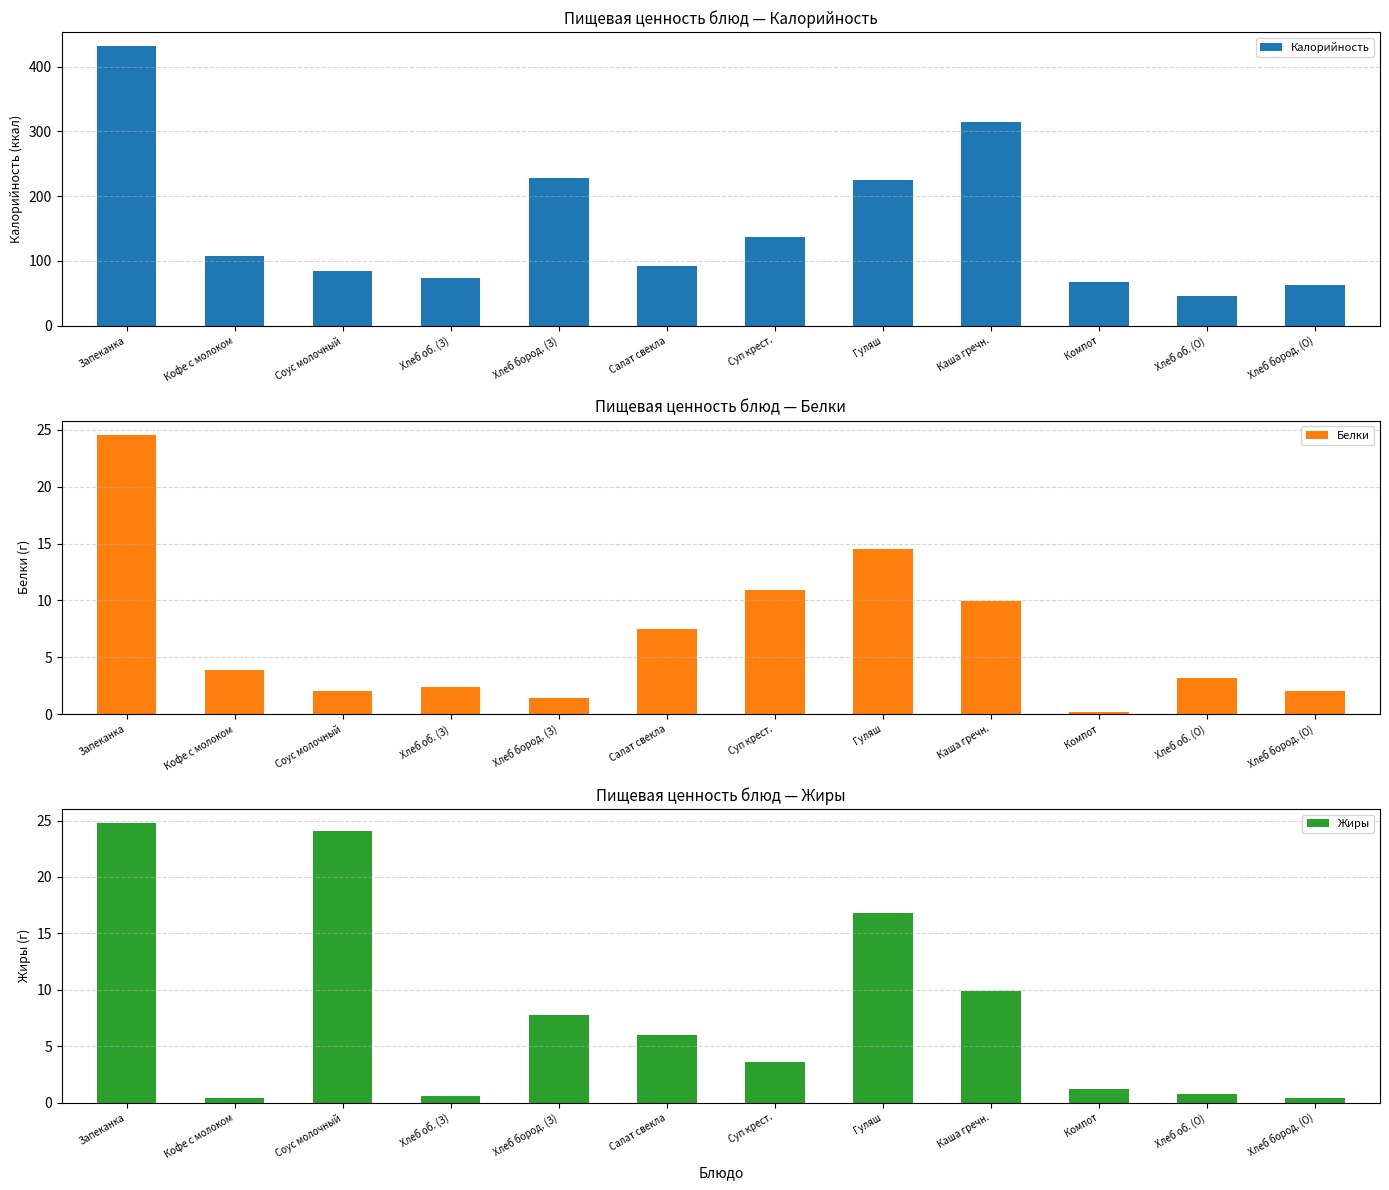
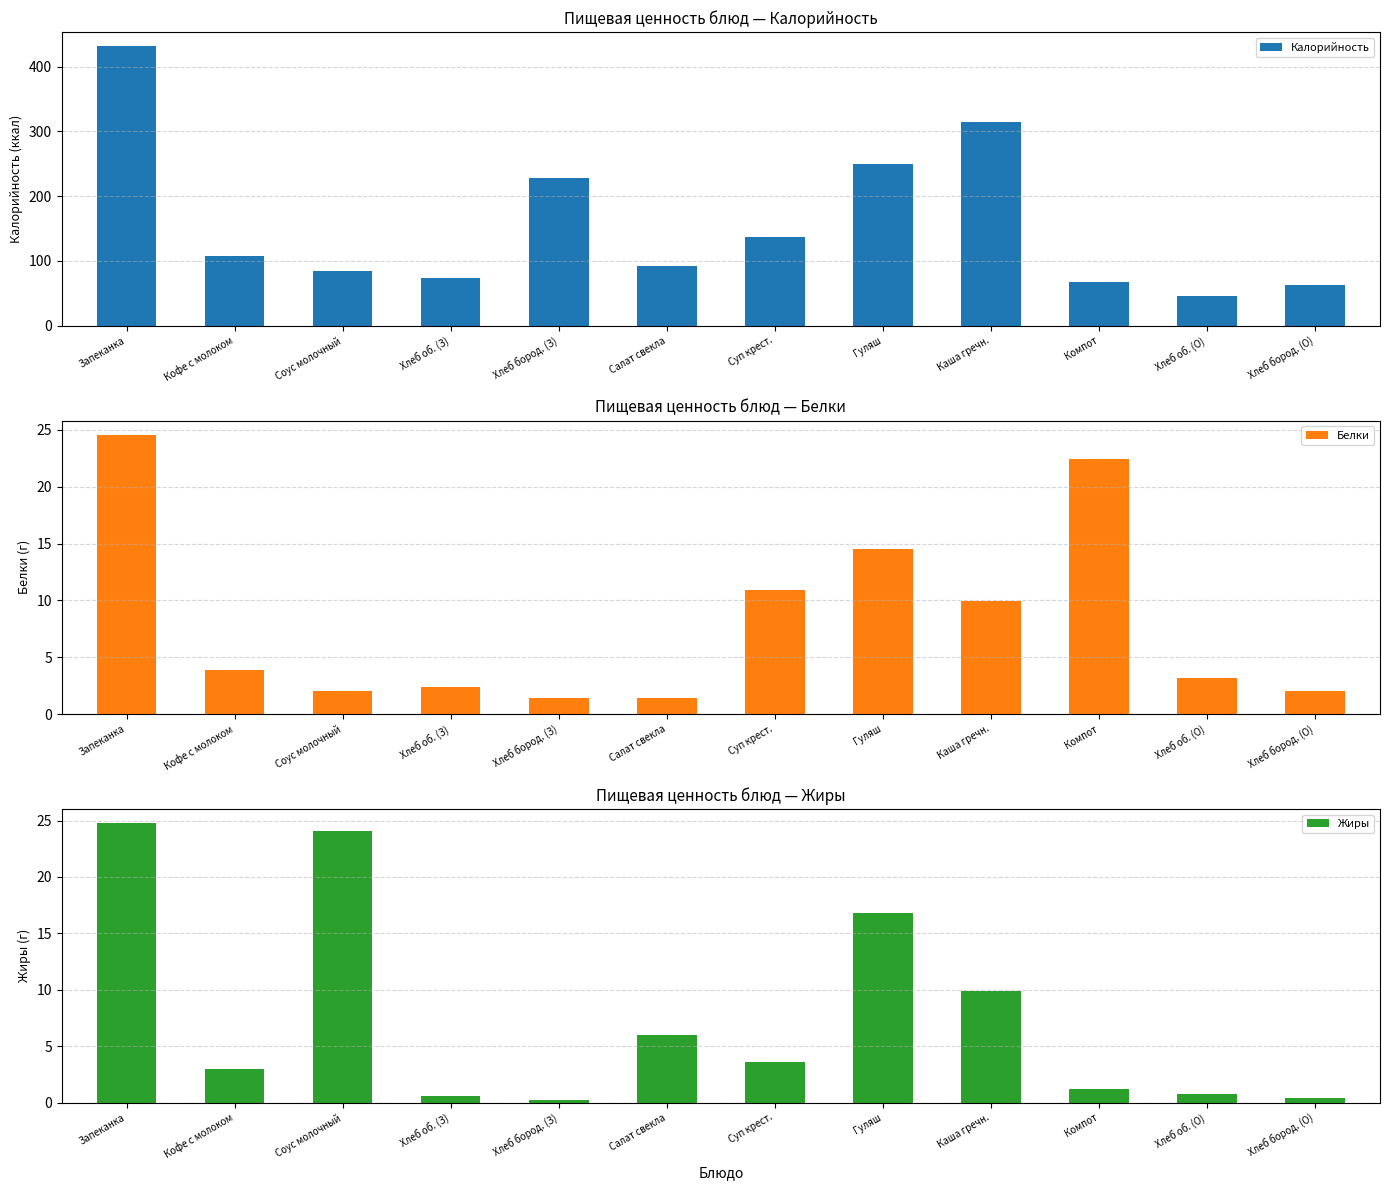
Пищевая ценность блюд — Калорийность, Гуляш: 230 -> 250
Пищевая ценность блюд — Белки, Салат свекла: 7.5 -> 1.4
Пищевая ценность блюд — Белки, Компот: 0.2 -> 22.4
Пищевая ценность блюд — Жиры, Кофе с молоком: 0.4 -> 3.0
Пищевая ценность блюд — Жиры, Хлеб бород. (З): 7.8 -> 0.3
